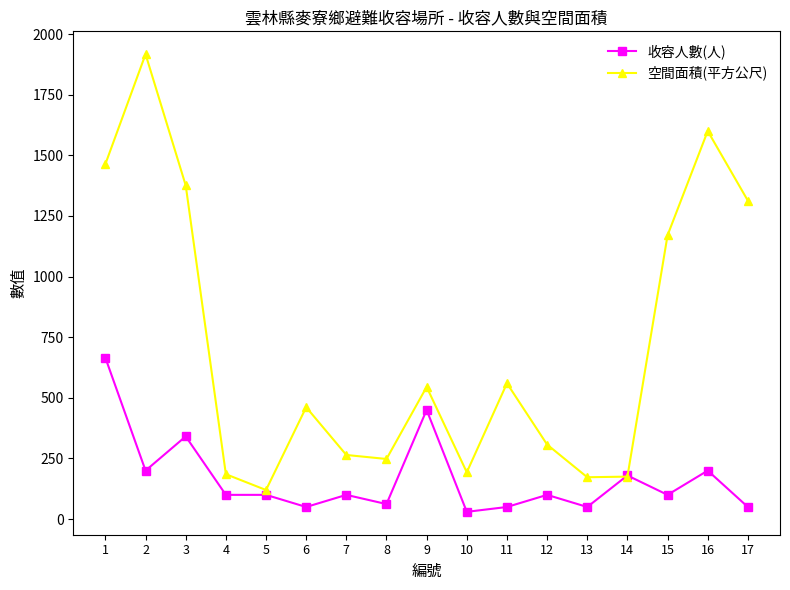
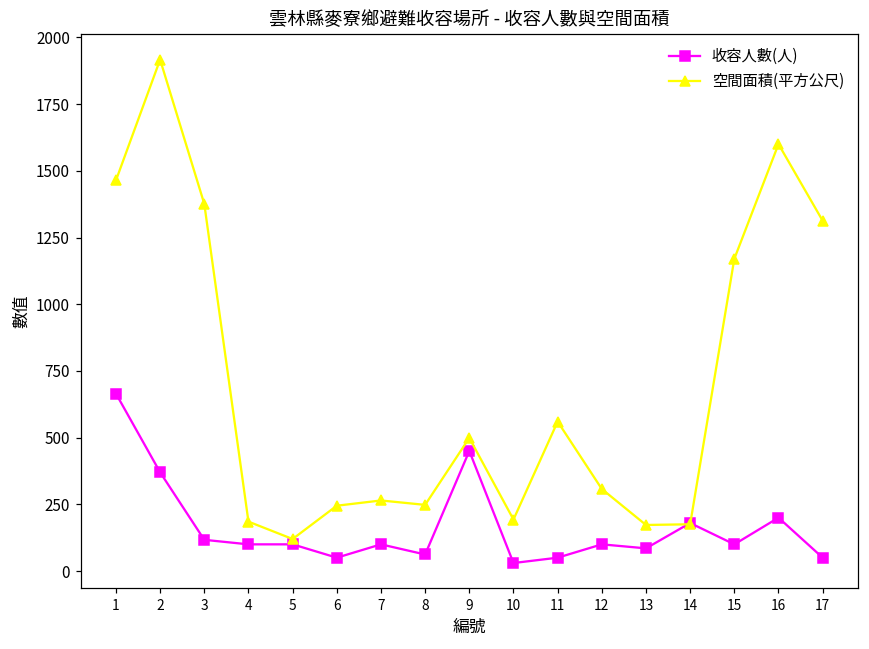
收容人數(人), 2: 200 -> 370
收容人數(人), 3: 340 -> 120
空間面積(平方公尺), 6: 460 -> 240
空間面積(平方公尺), 9: 550 -> 500
收容人數(人), 13: 50 -> 90
